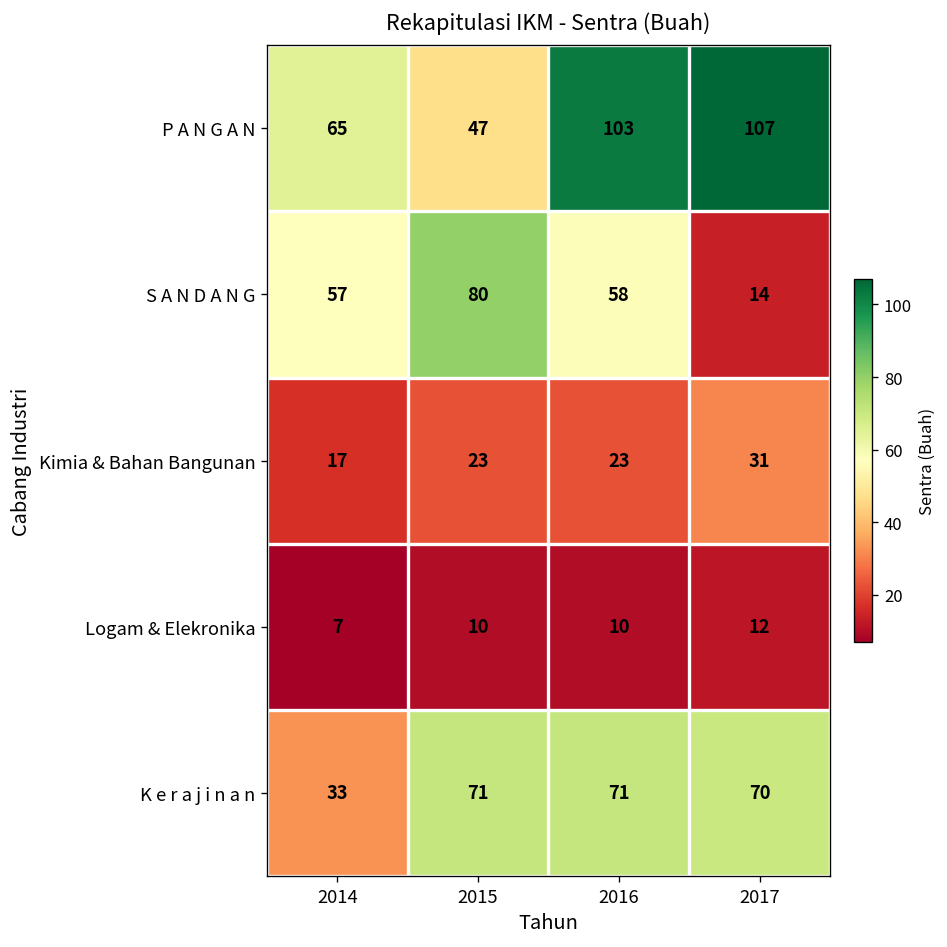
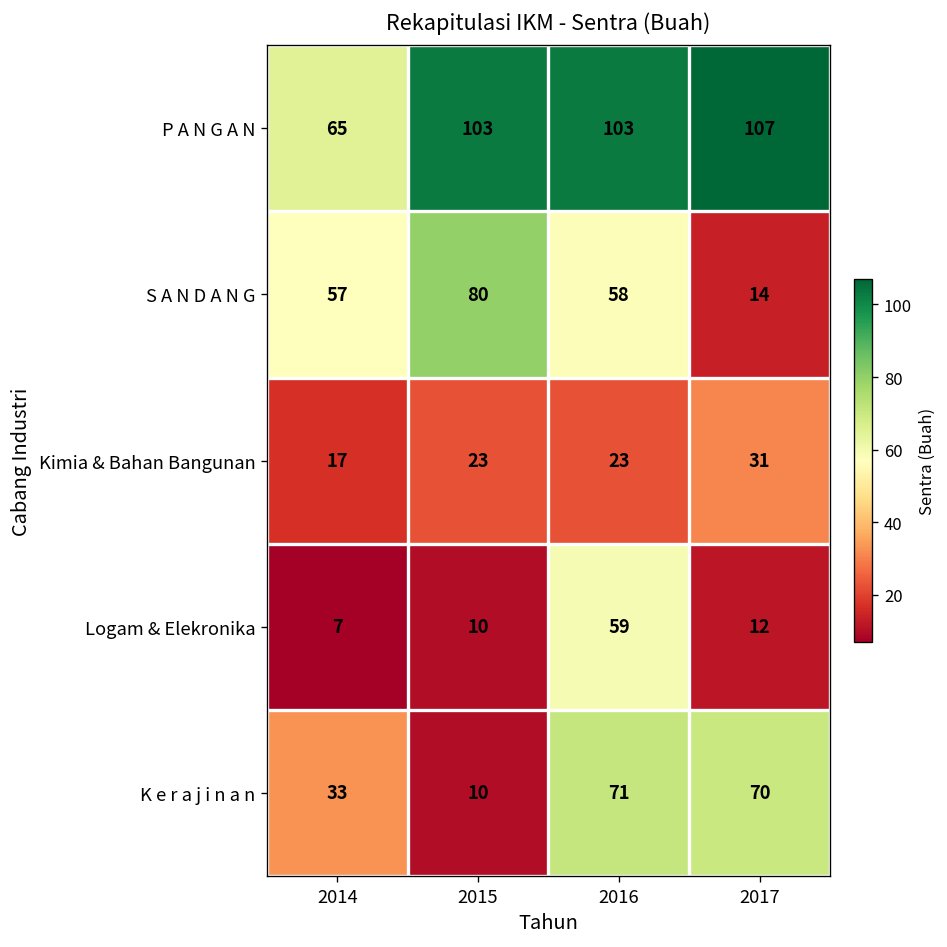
P A N G A N, 2015: 47 -> 103
Logam & Elekronika, 2016: 10 -> 59
K e r a j i n a n, 2015: 71 -> 10
